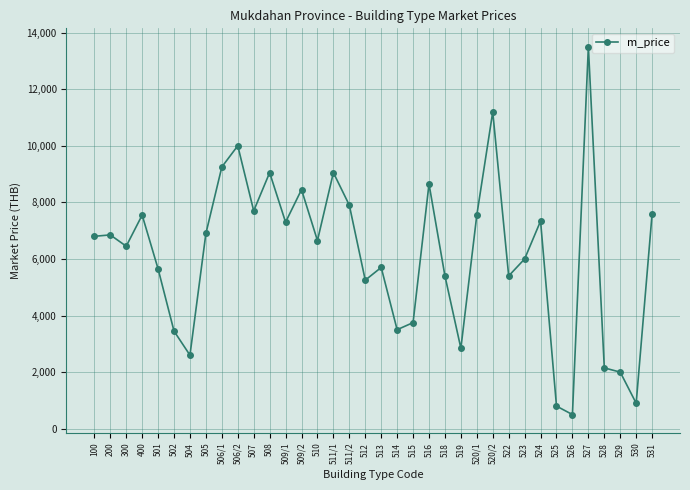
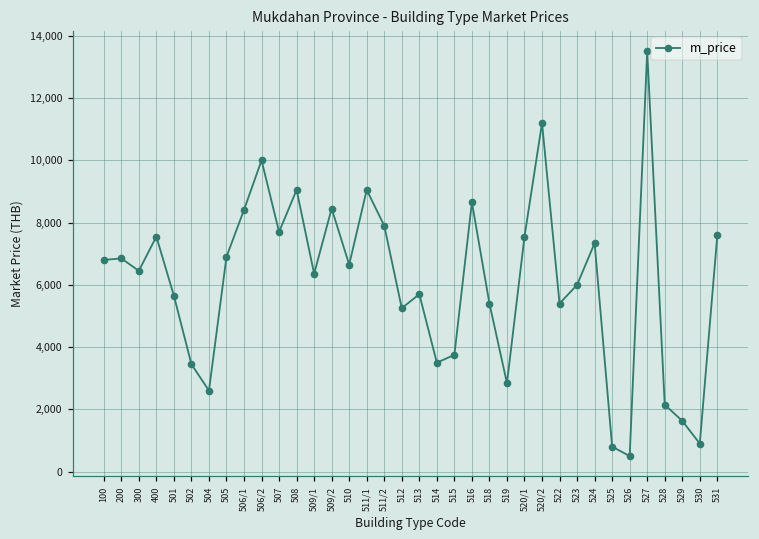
506/1: 9,300 -> 8,400
509/1: 7,300 -> 6,400
529: 2,000 -> 1,600
